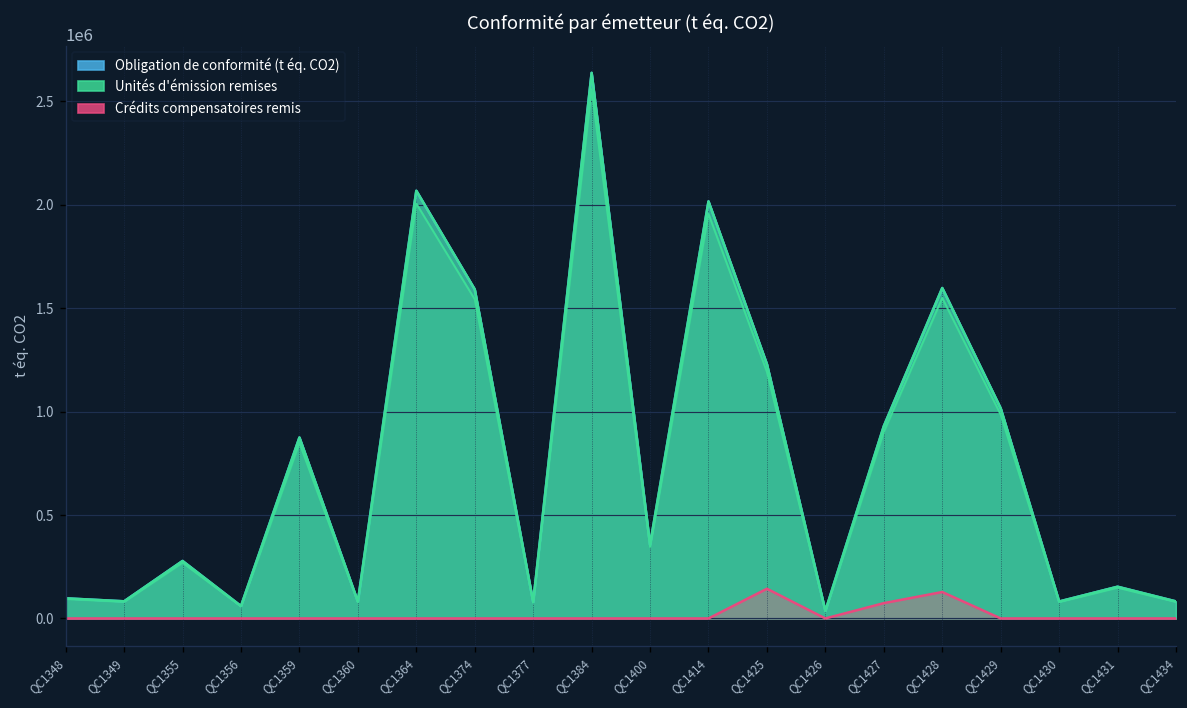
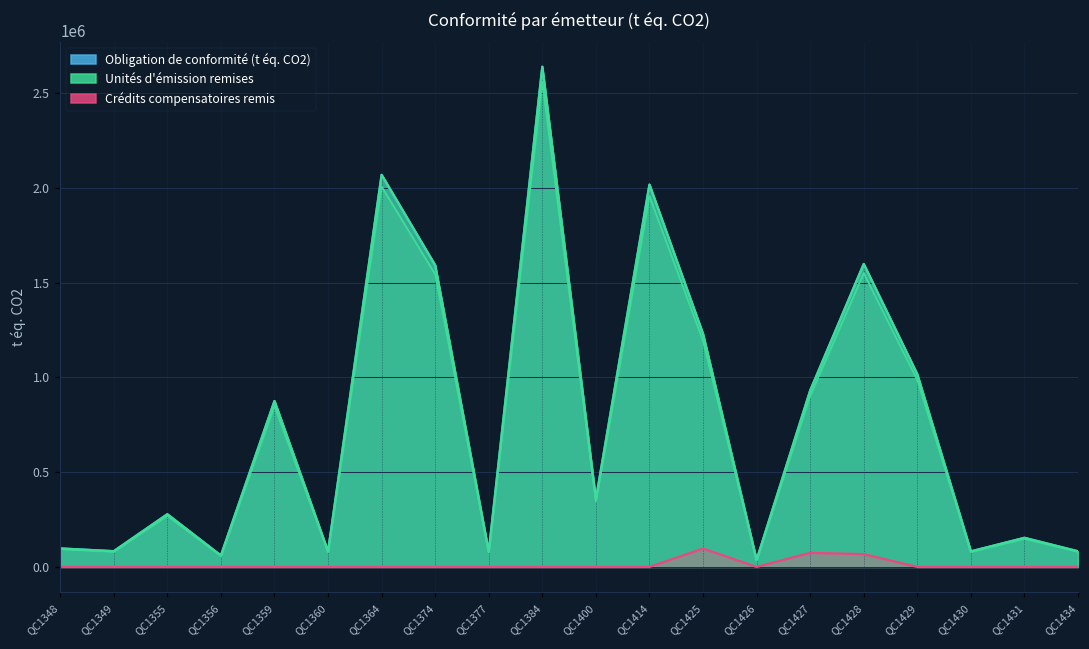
Crédits compensatoires remis, QC1425: 140000 -> 100000
Crédits compensatoires remis, QC1428: 130000 -> 70000
